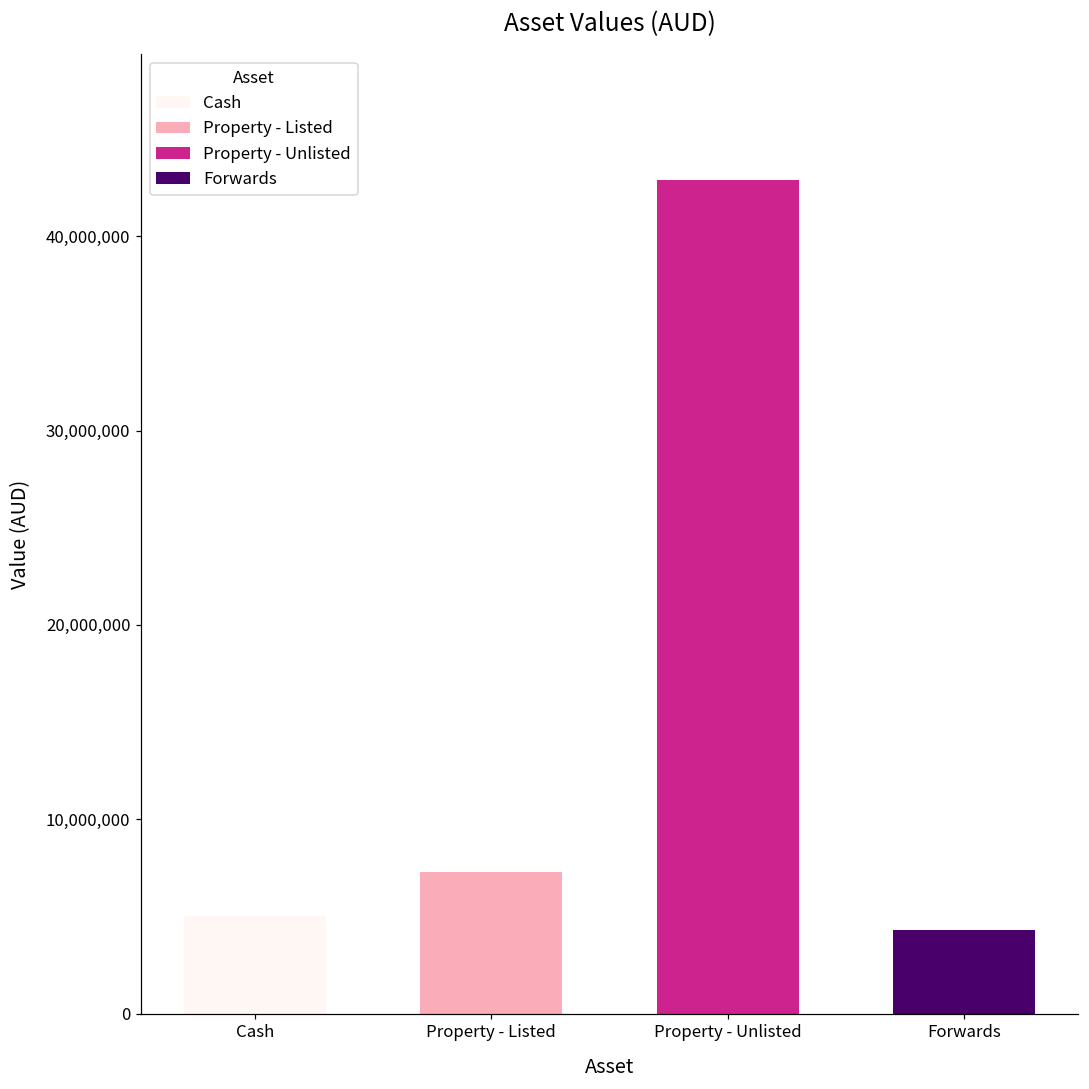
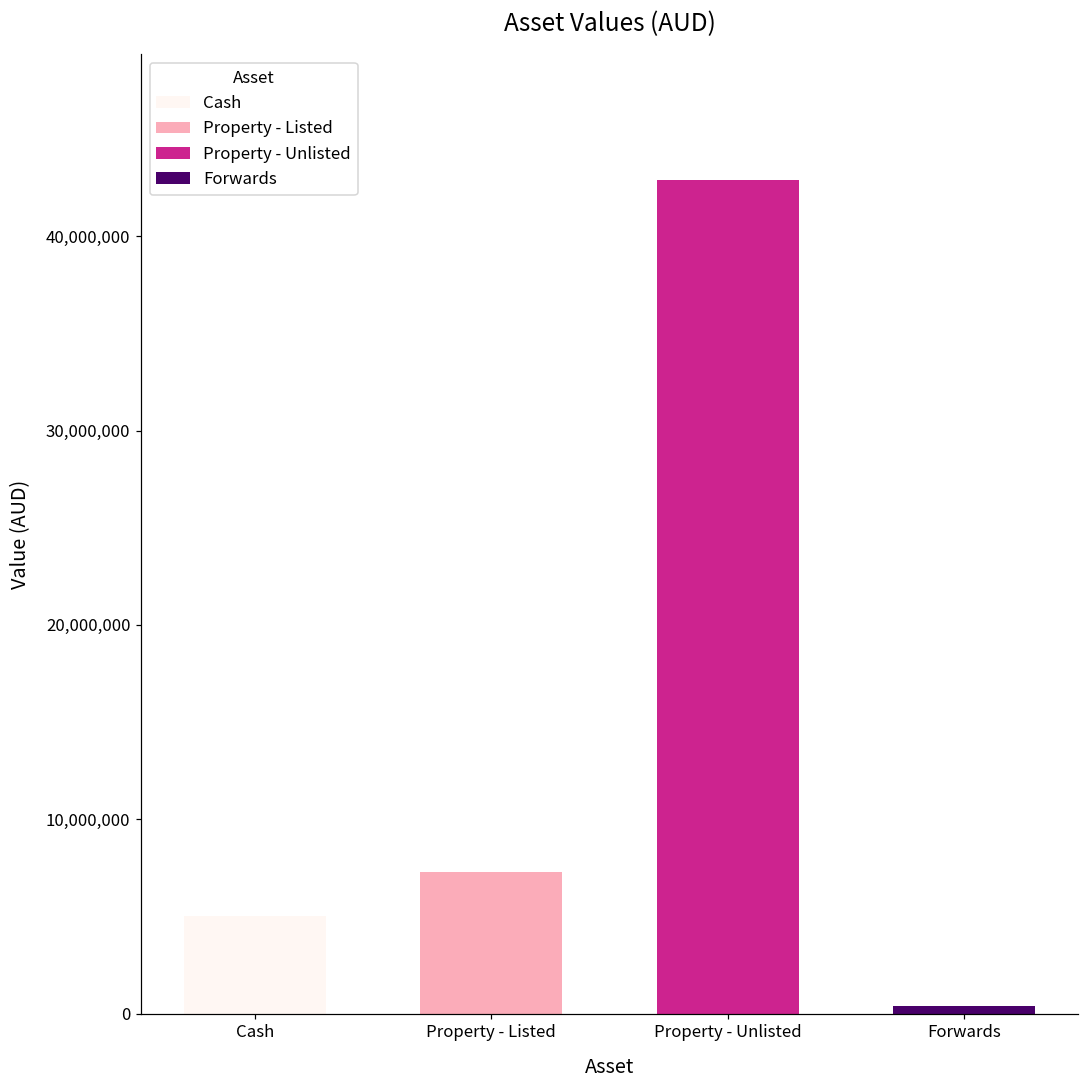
Forwards: 4,300,000 -> 400,000
